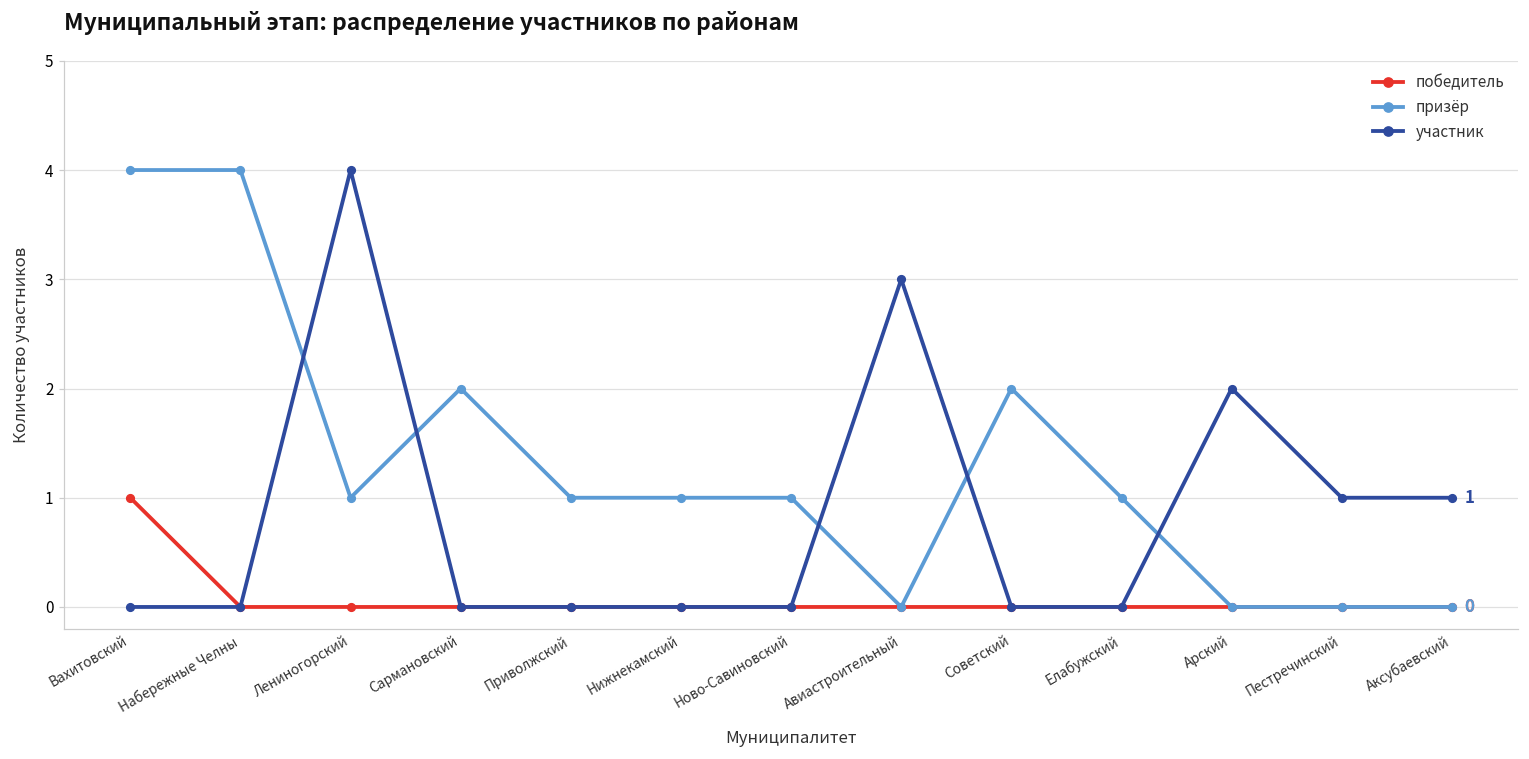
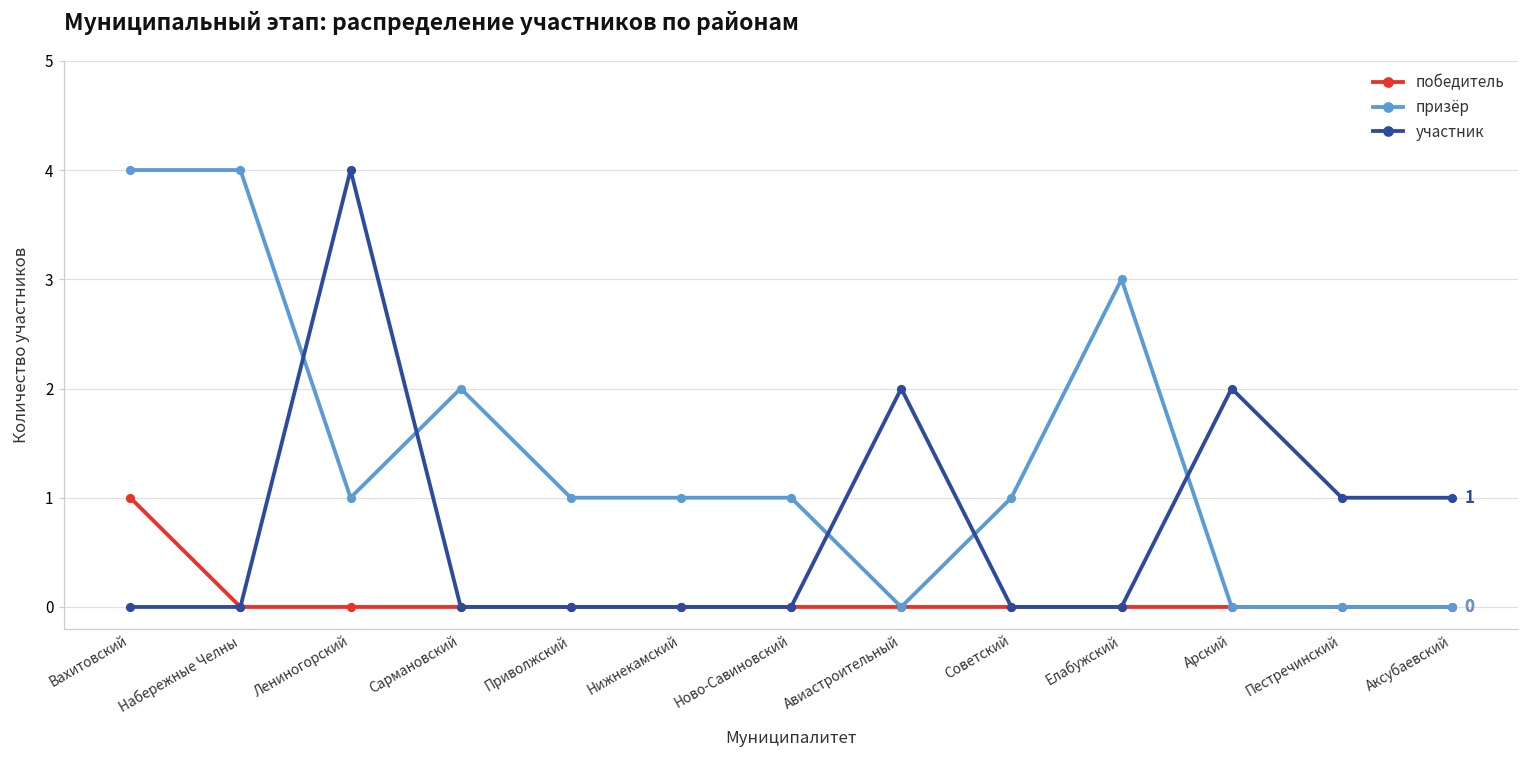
участник, Авиастроительный: 3 -> 2
призёр, Советский: 2 -> 1
призёр, Елабужский: 1 -> 3
